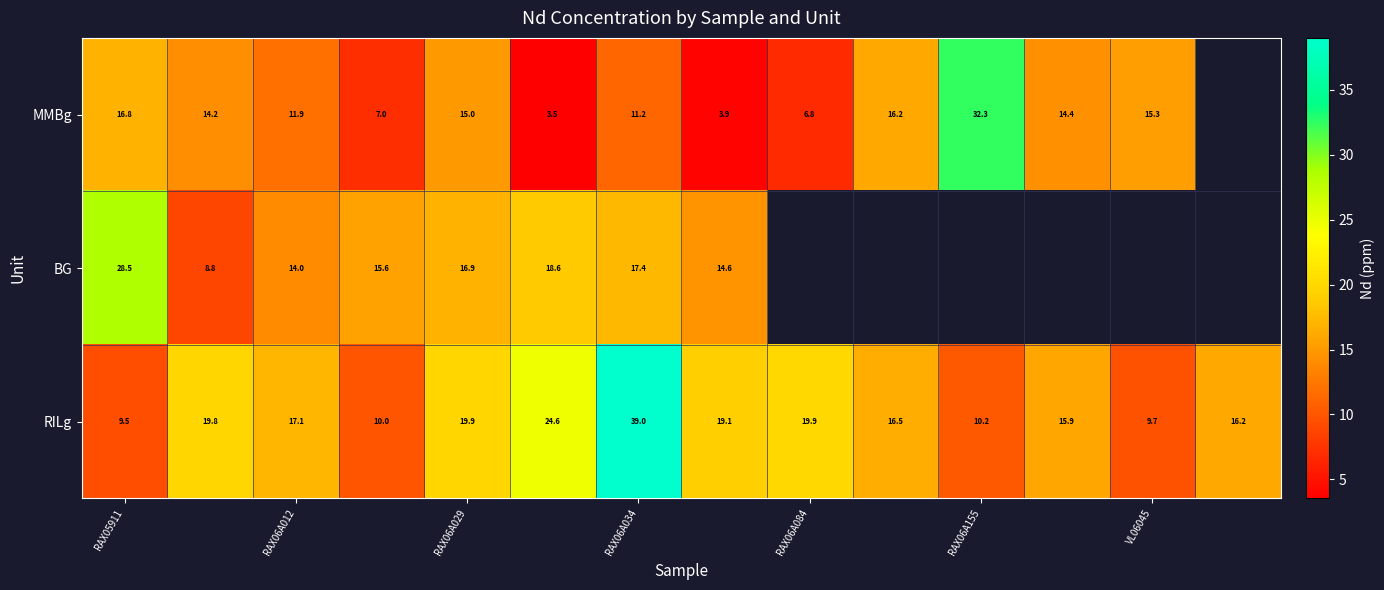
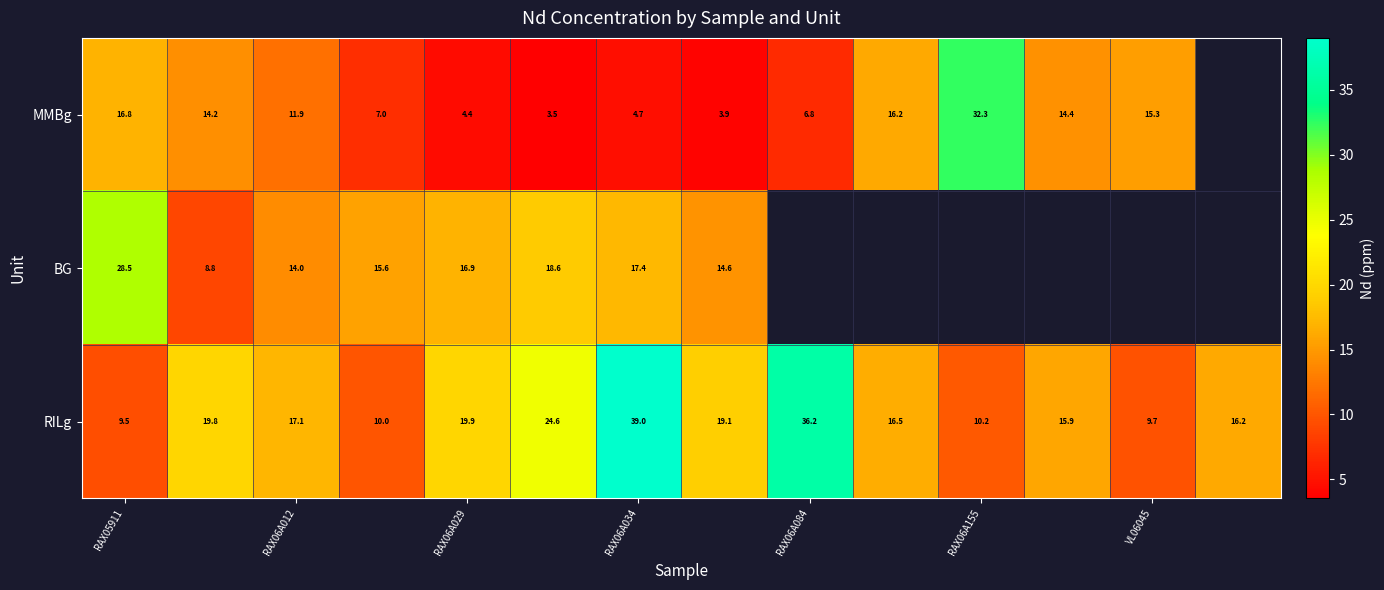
MMBg, RAX06A029: 15.0 -> 4.4
MMBg, RAX06A034: 11.2 -> 4.7
RILg, RAX06A084: 19.9 -> 36.2
